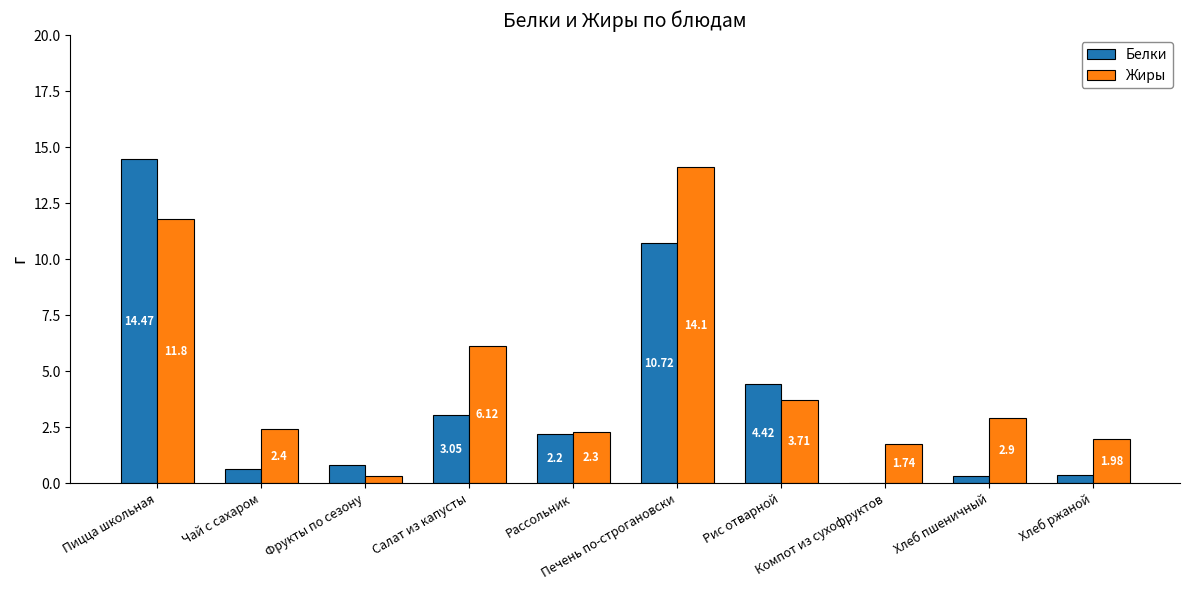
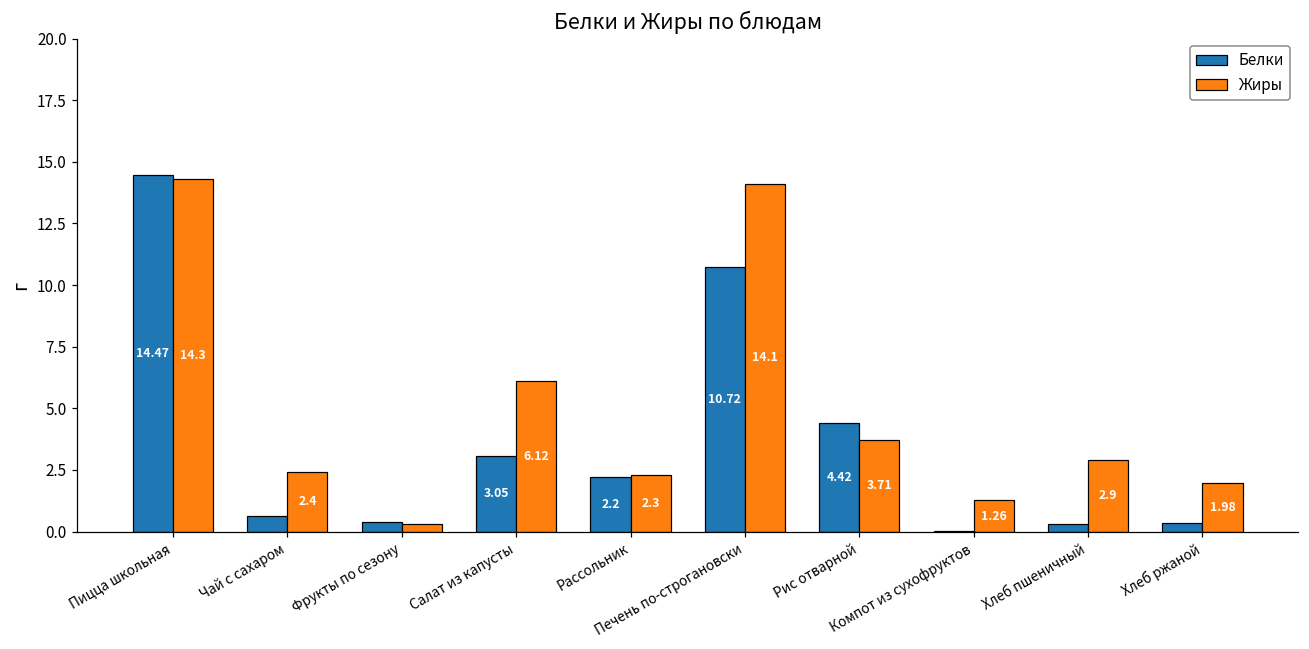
Жиры, Пицца школьная: 11.8 -> 14.3
Белки, Фрукты по сезону: 0.8 -> 0.4
Жиры, Компот из сухофруктов: 1.74 -> 1.26
